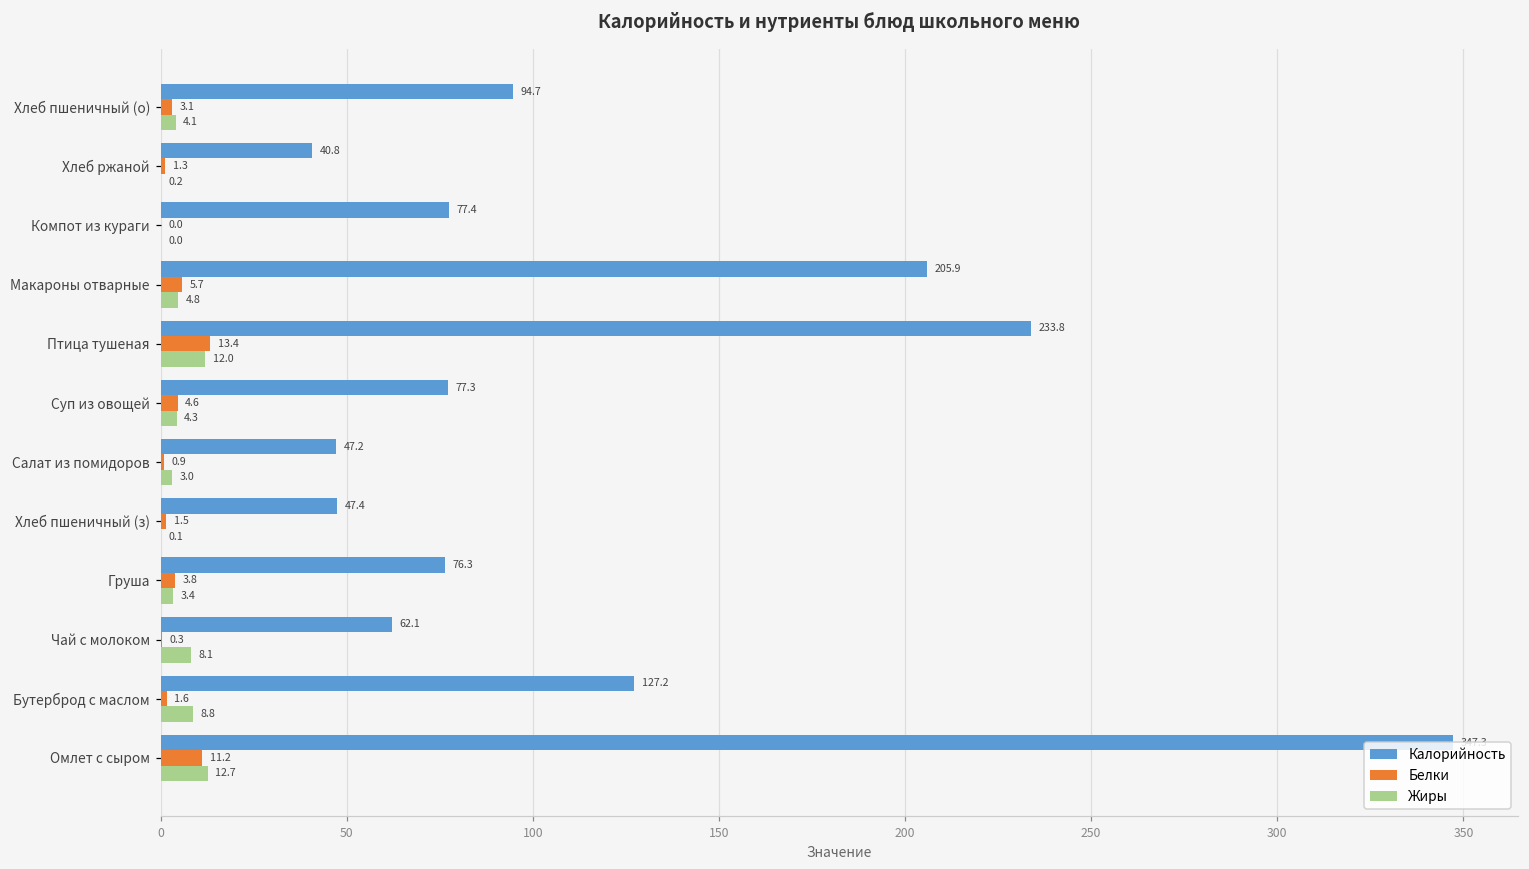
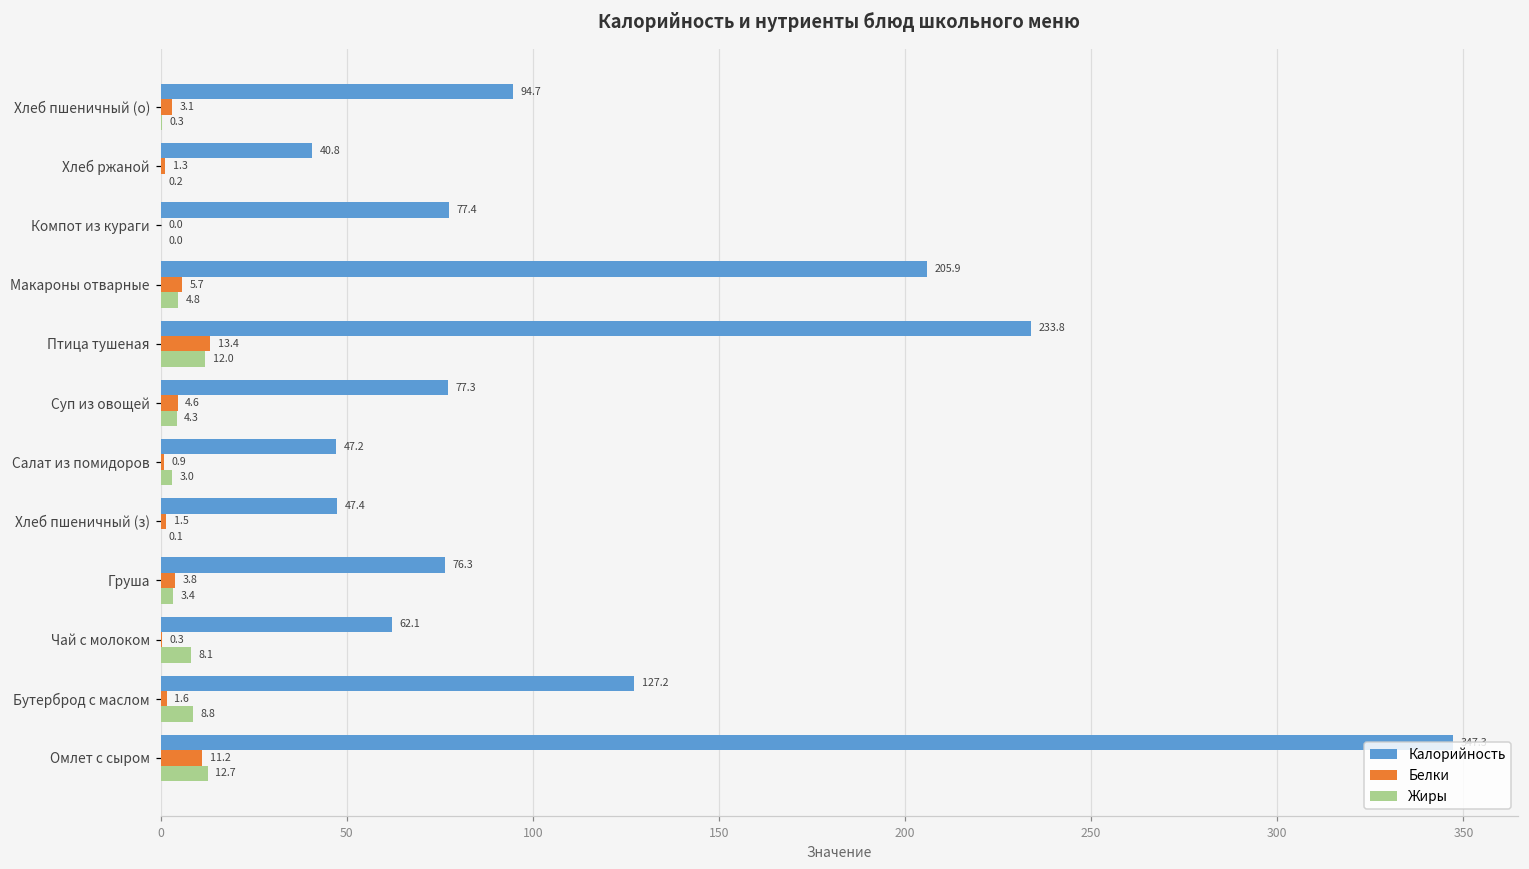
Жиры, Хлеб пшеничный (о): 4.1 -> 0.3
